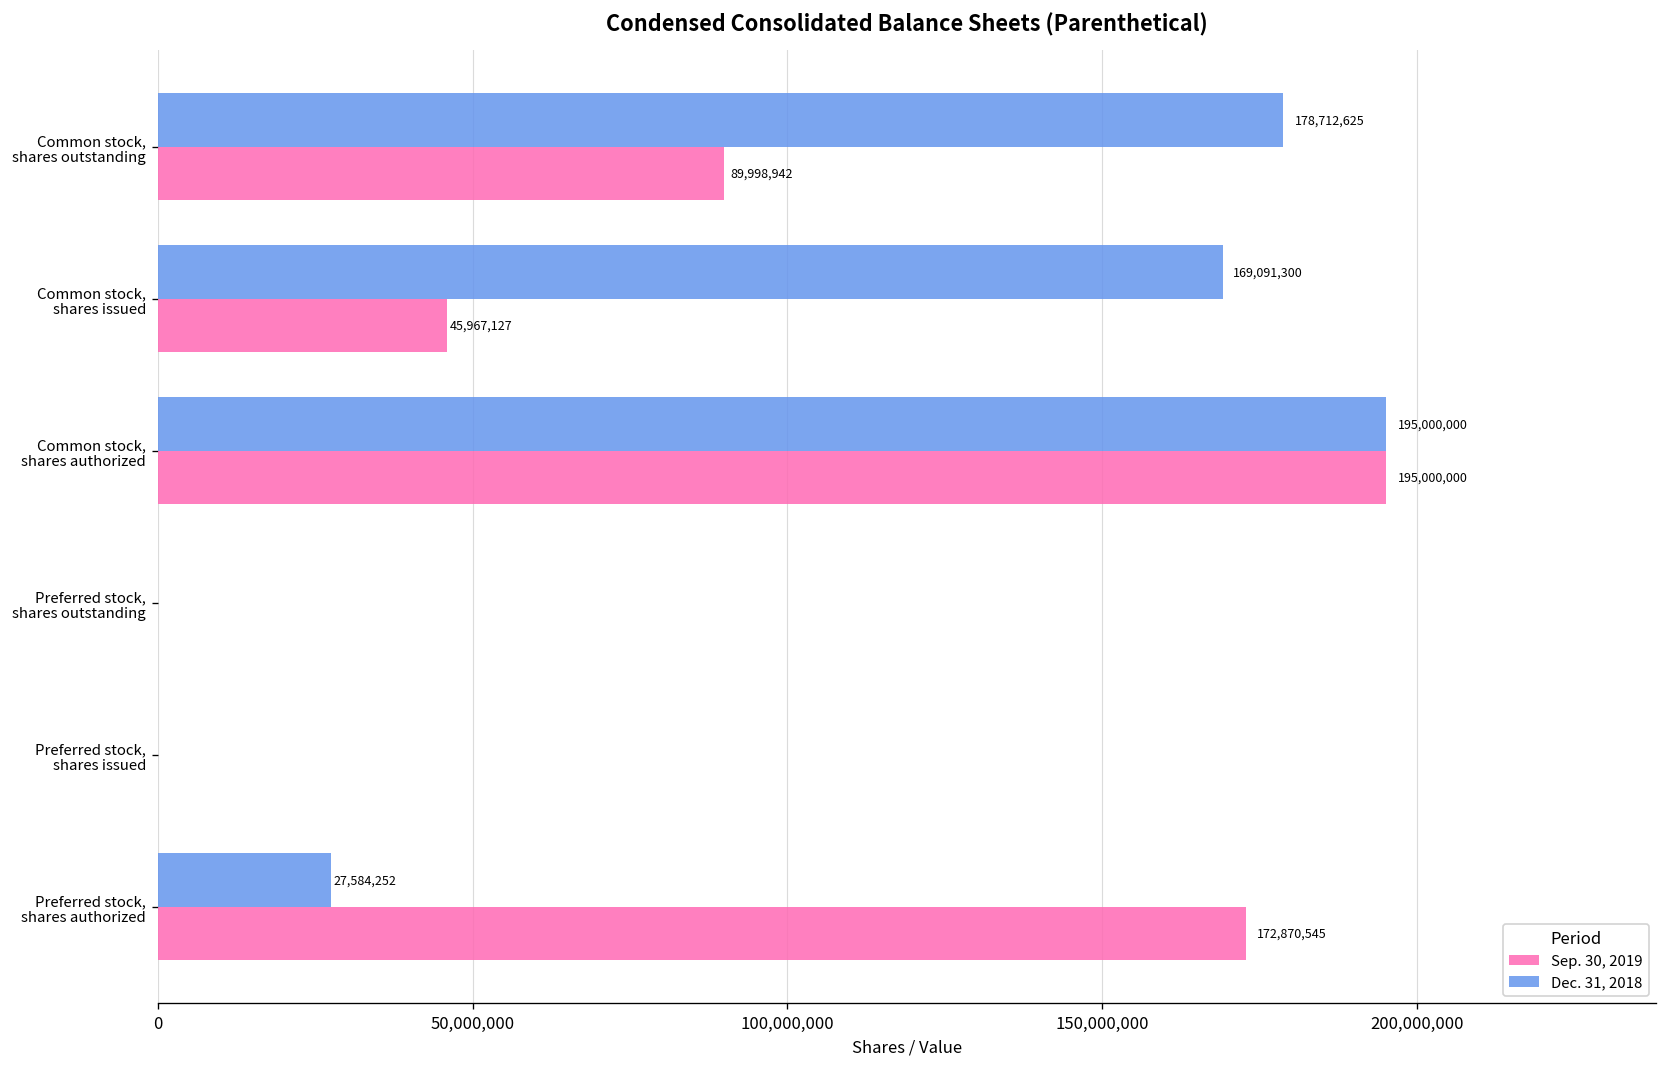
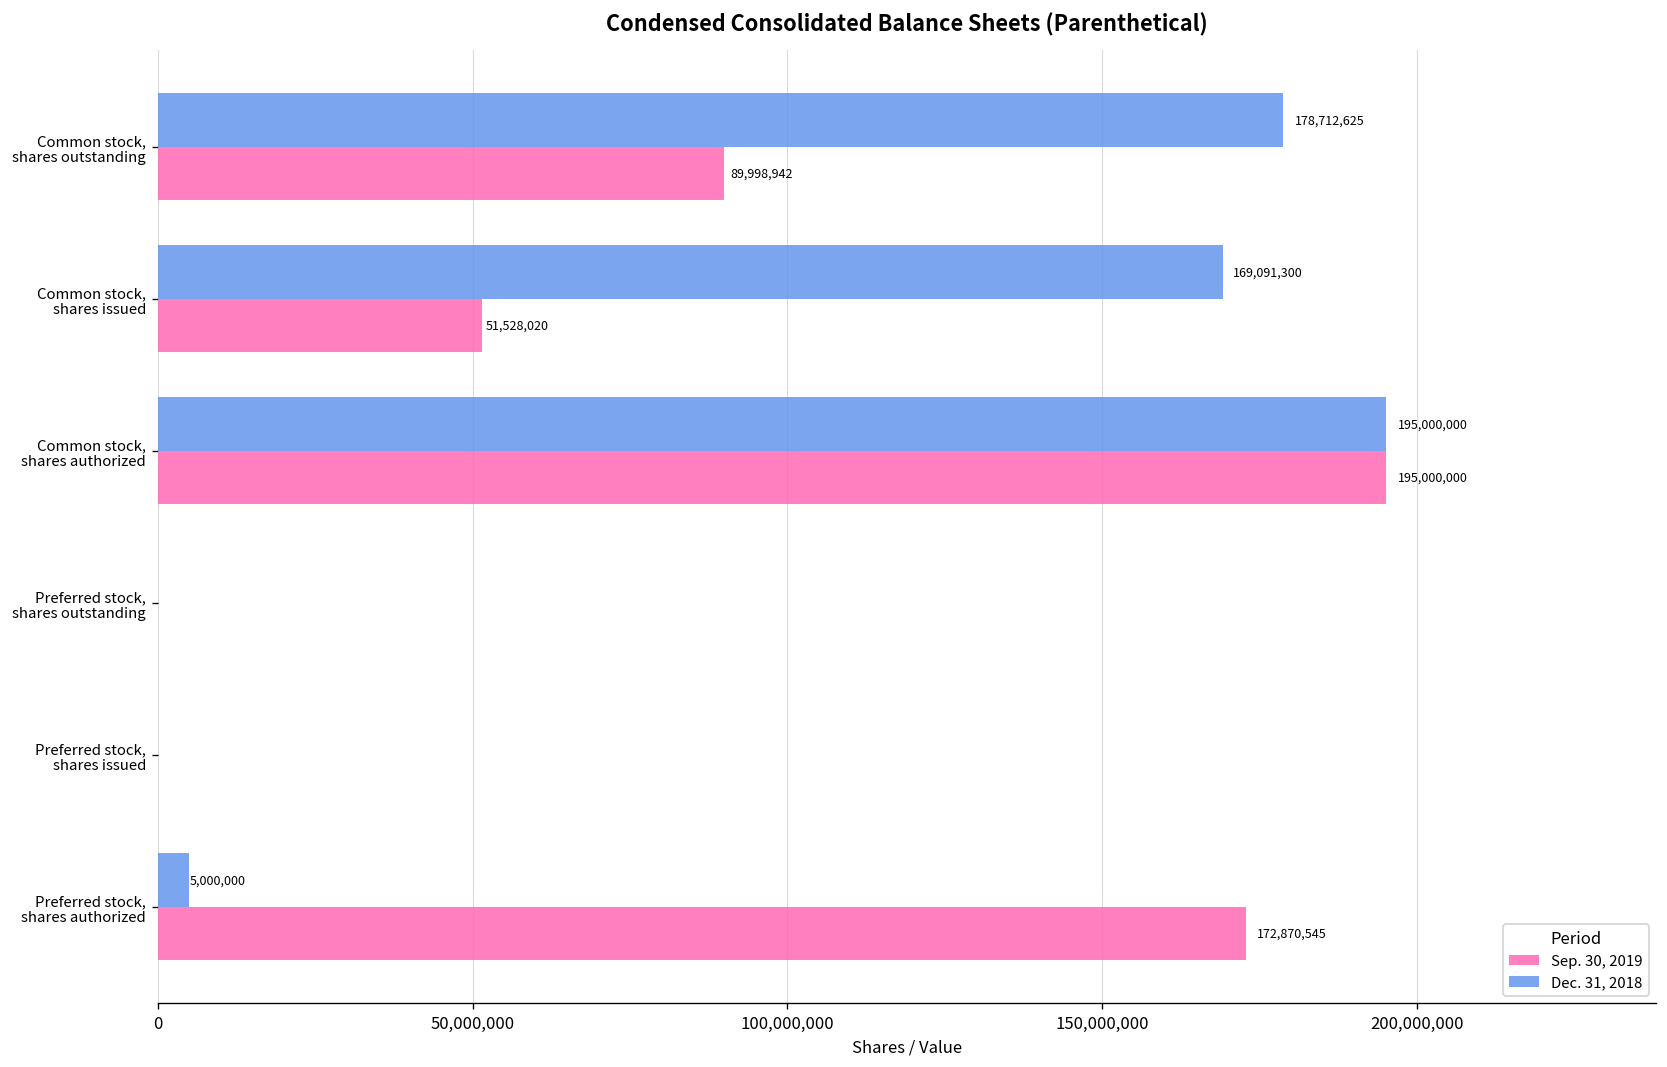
Sep. 30, 2019, Common stock, shares issued: 45,967,127 -> 51,528,020
Dec. 31, 2018, Preferred stock, shares authorized: 27,584,252 -> 5,000,000
